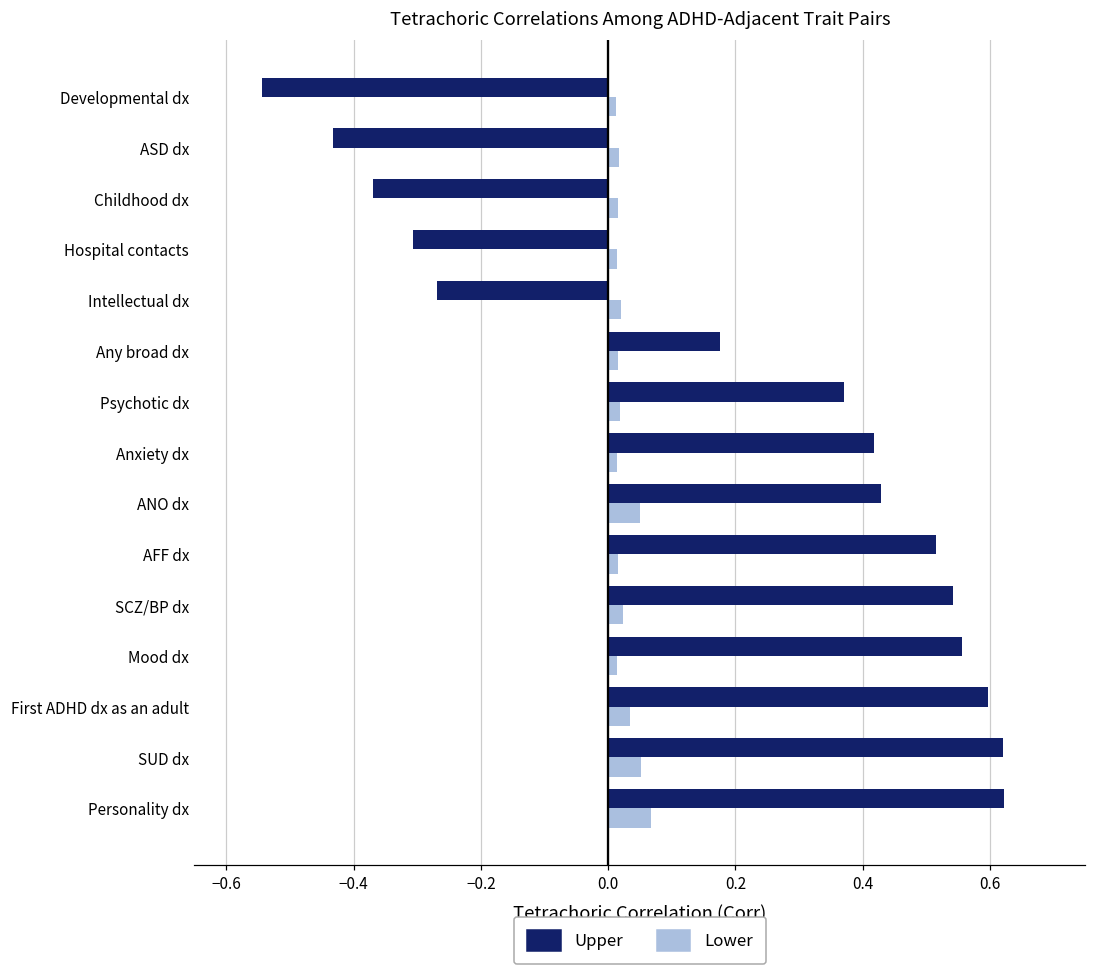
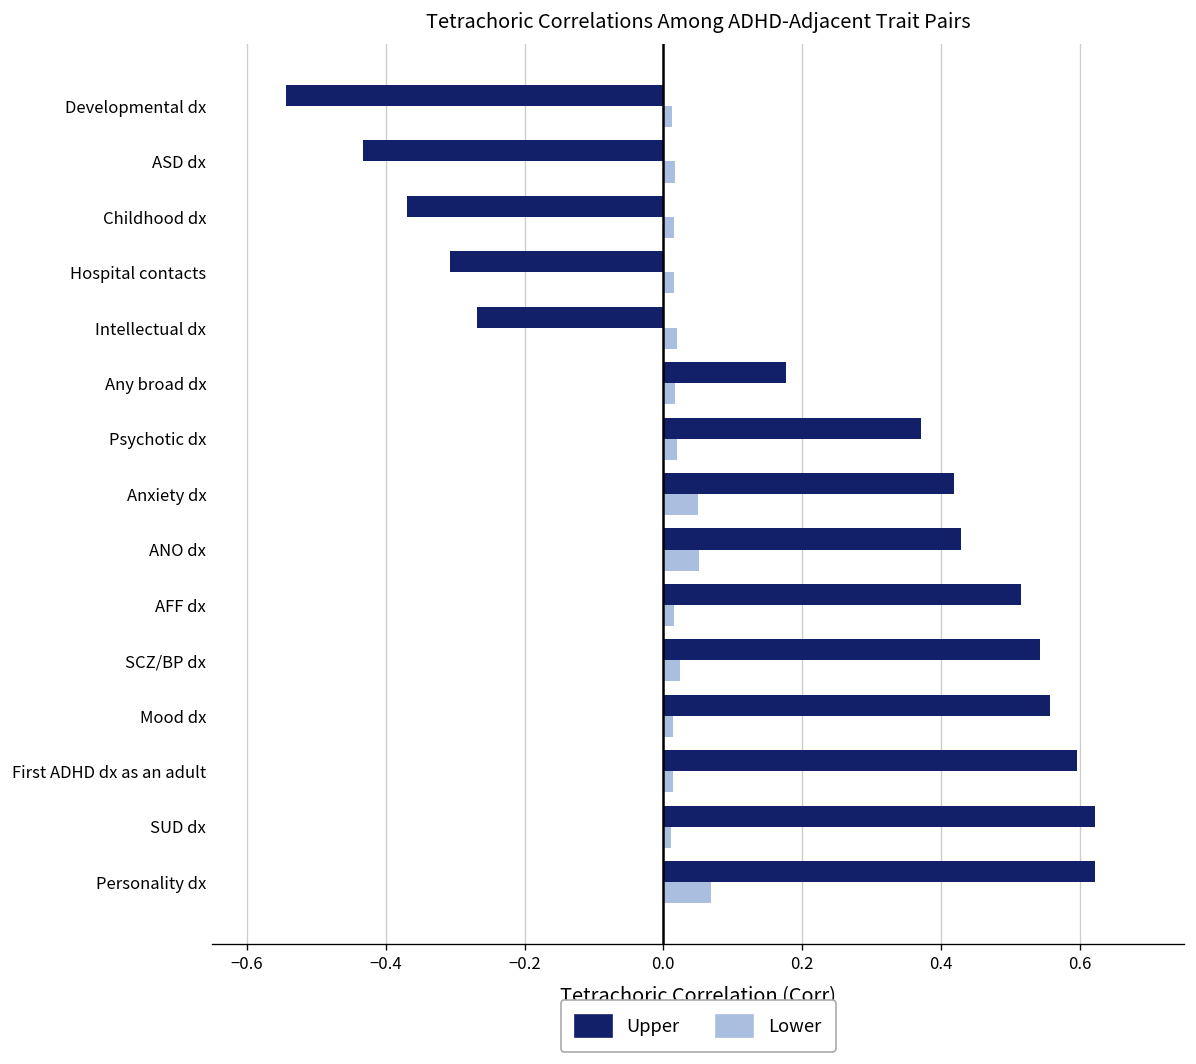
Lower, Anxiety dx: 0.01 -> 0.05
Lower, First ADHD dx as an adult: 0.03 -> 0.01
Lower, SUD dx: 0.05 -> 0.01
